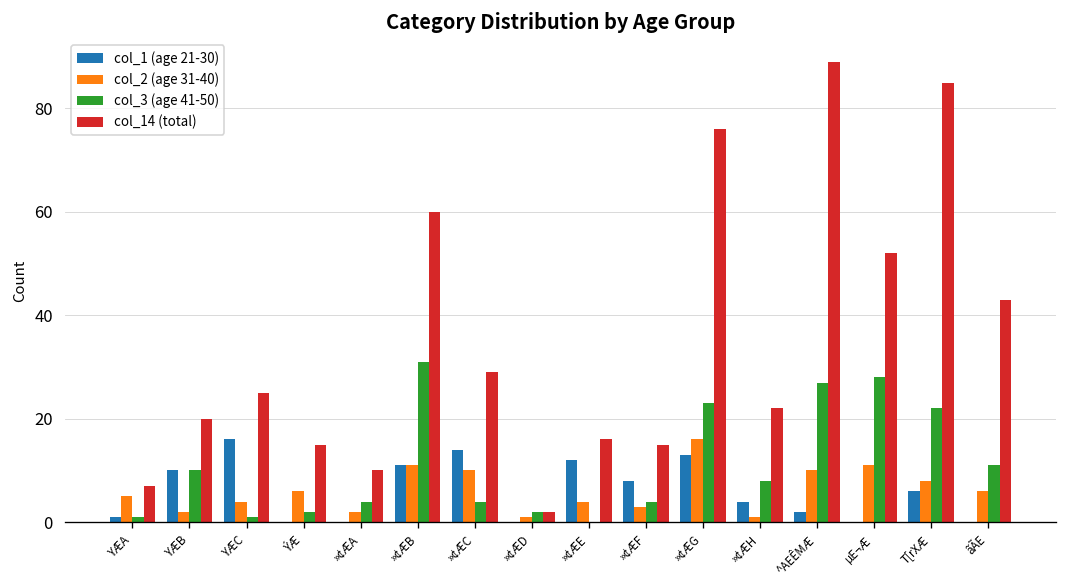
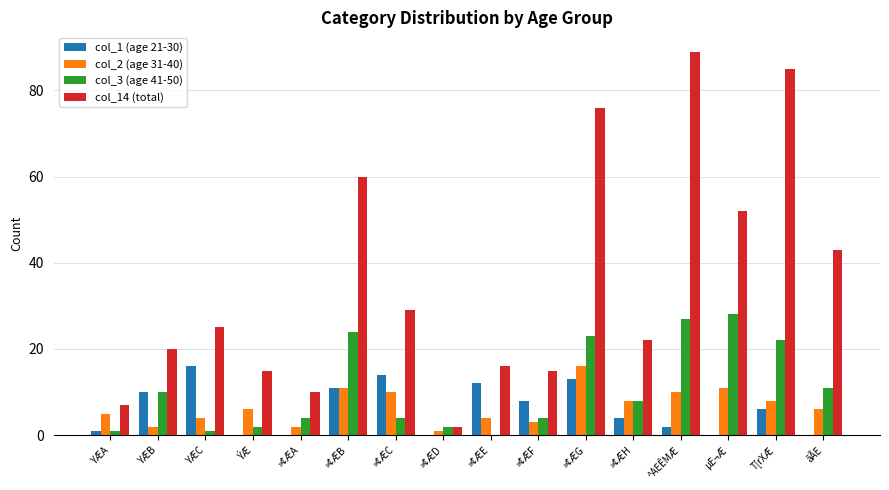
col_3 (age 41-50), »¢ÆB: 31 -> 24
col_2 (age 31-40), »¢ÆH: 1 -> 8
